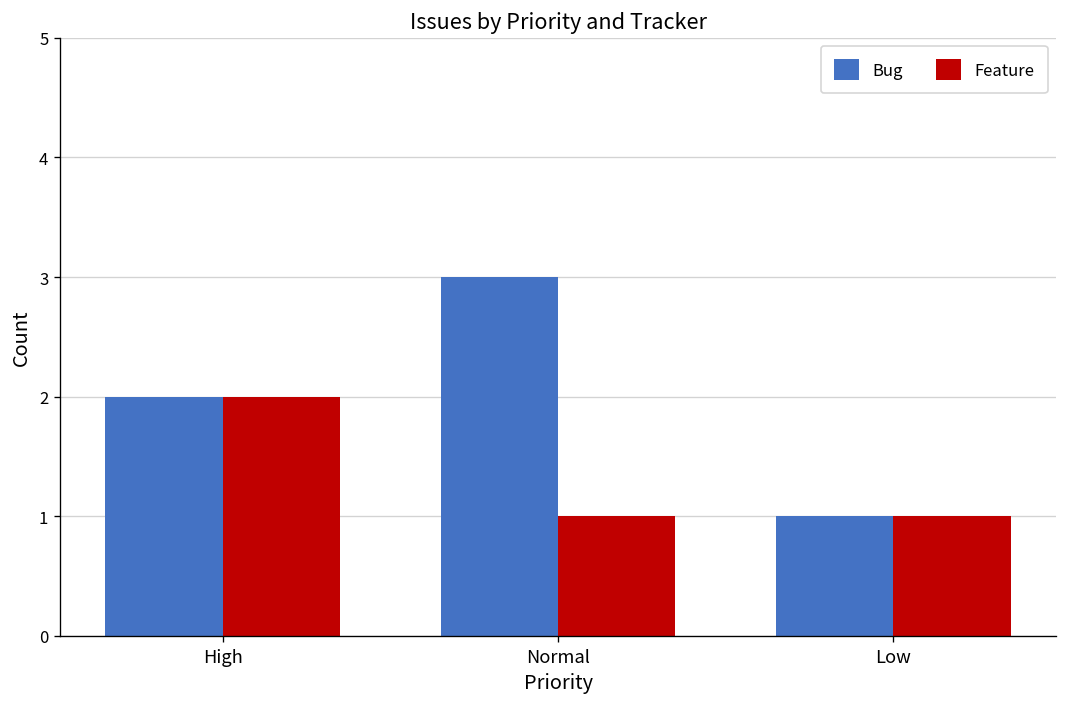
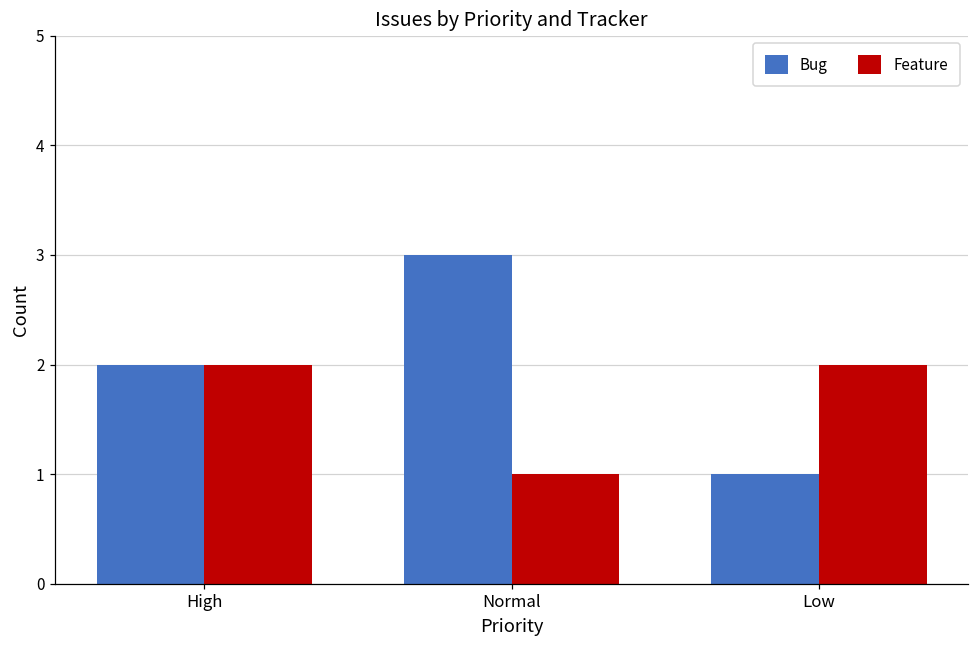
Feature, Low: 1 -> 2
